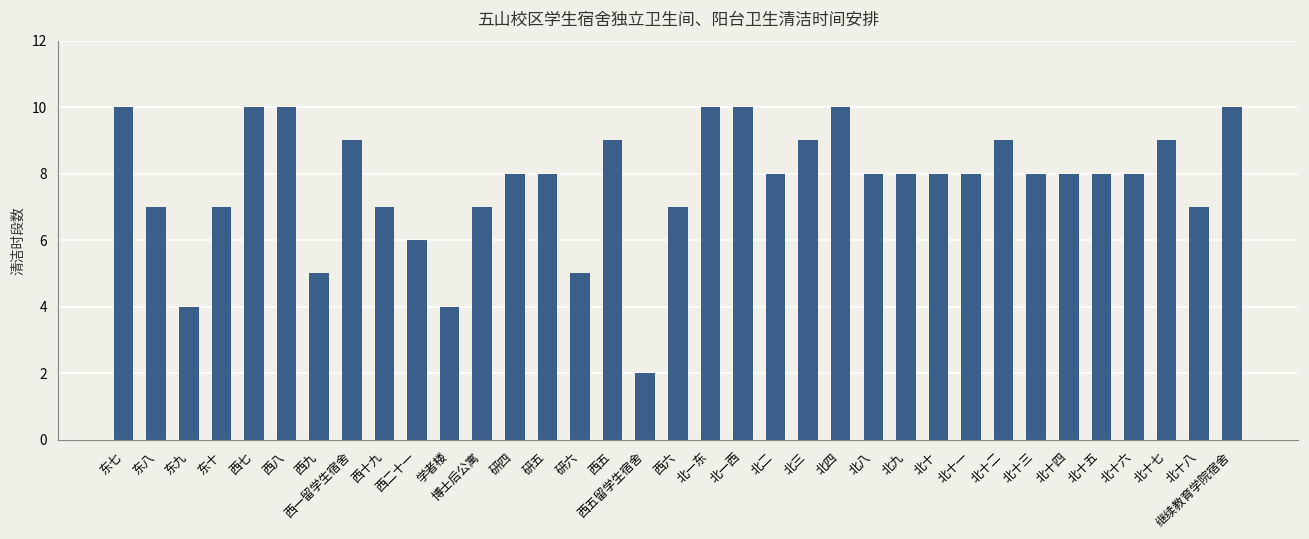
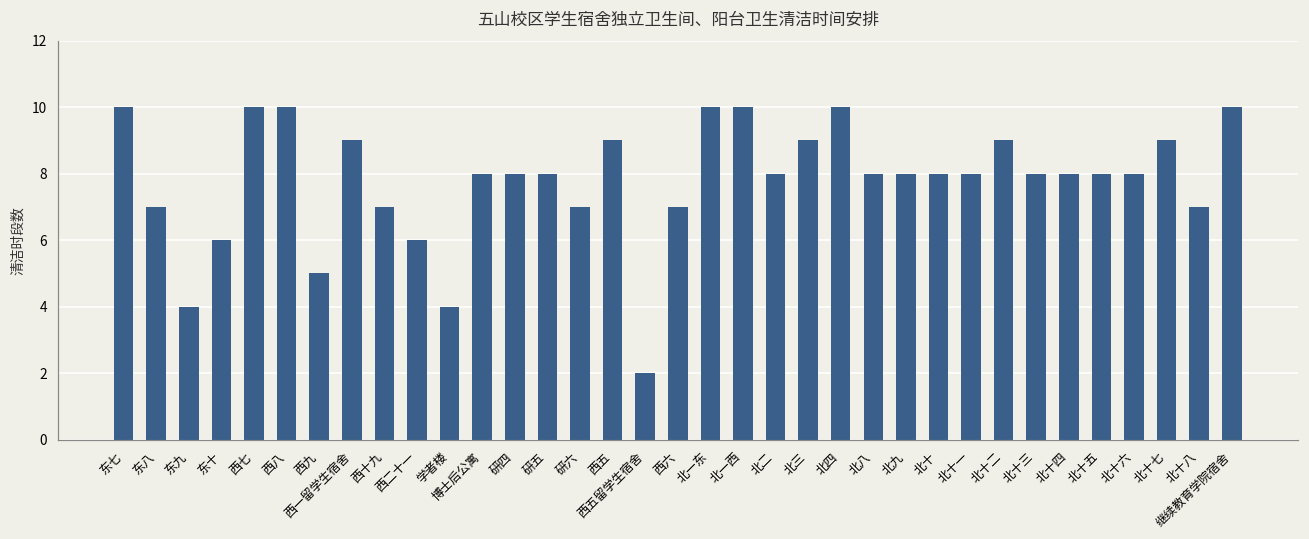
东十: 7 -> 6
博士后公寓: 7 -> 8
研六: 5 -> 7
